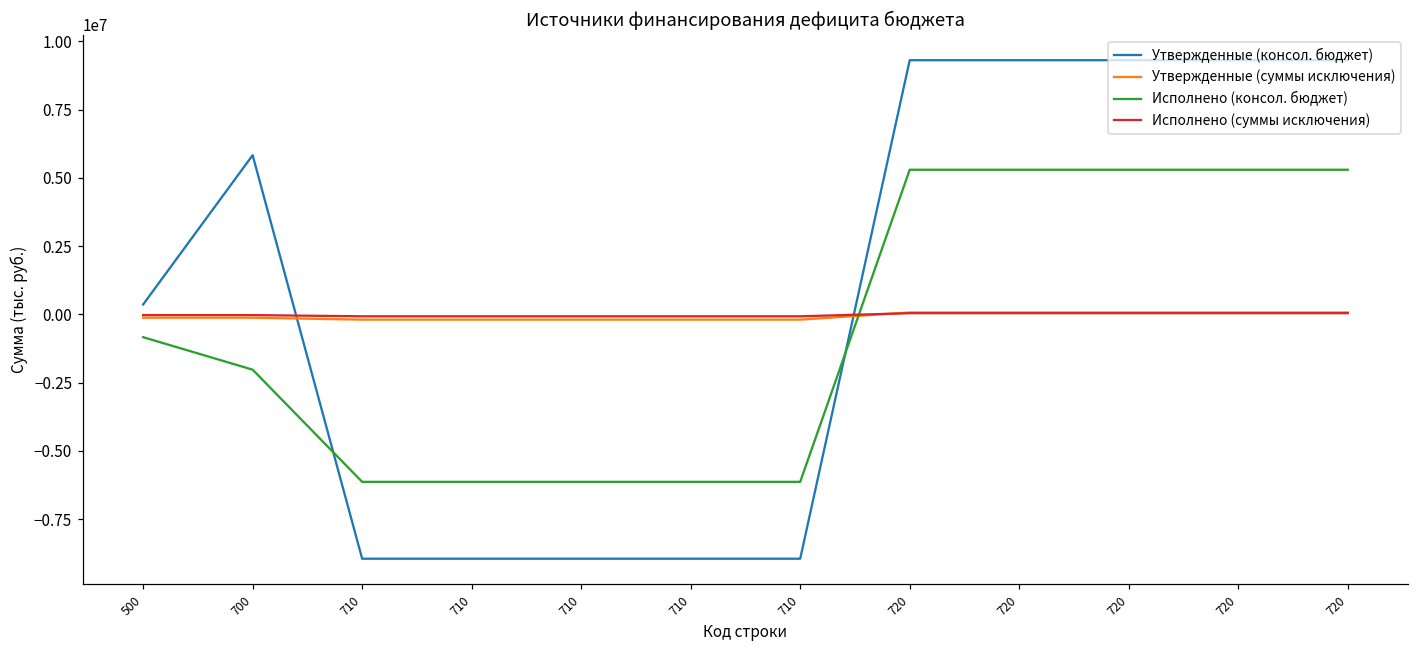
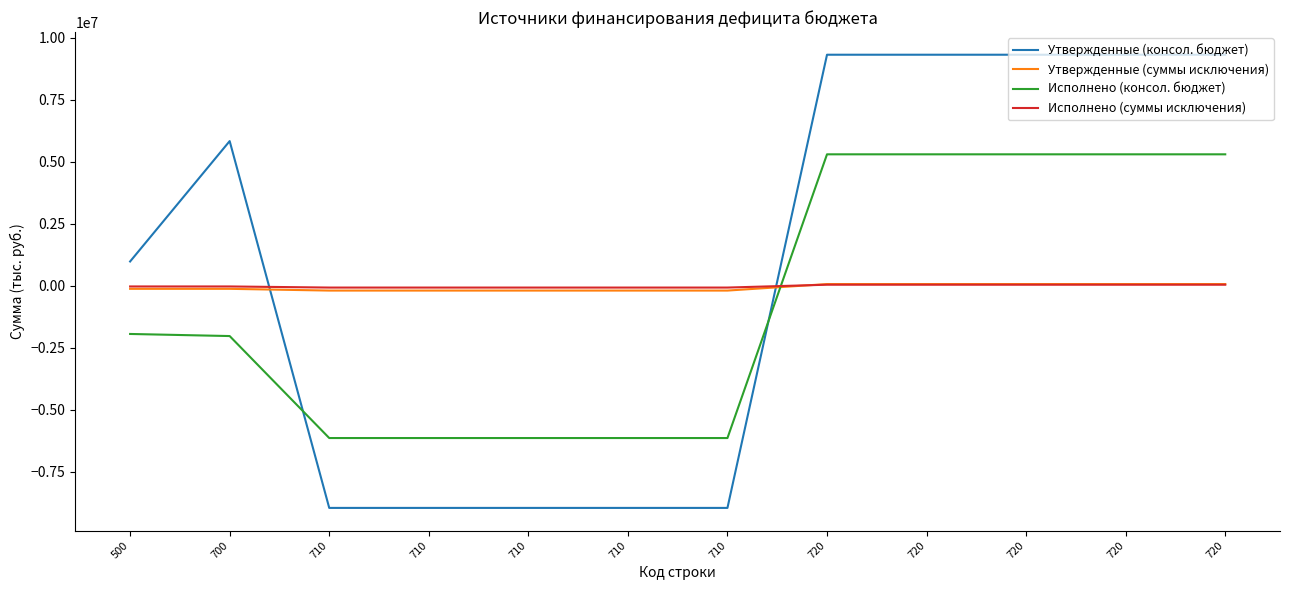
Утвержденные (консол. бюджет), 500: 400000 -> 1000000
Исполнено (консол. бюджет), 500: -800000 -> -1900000
